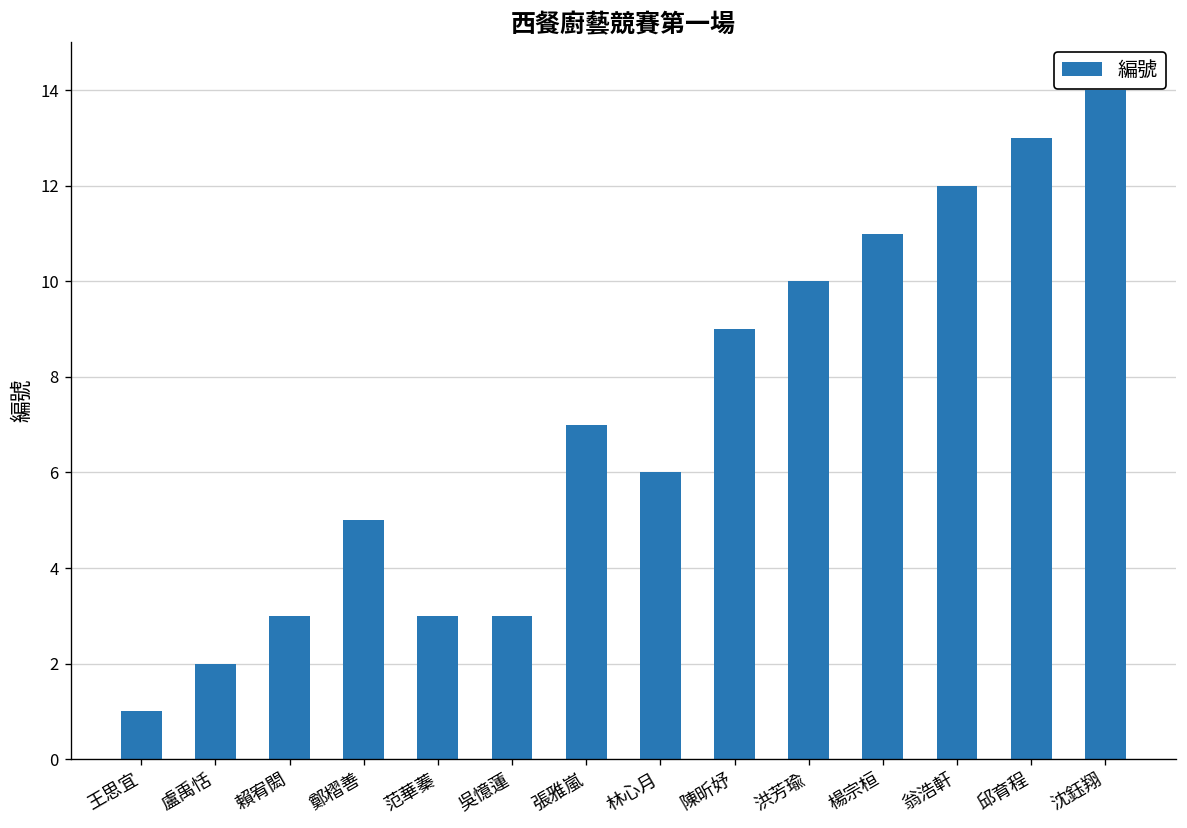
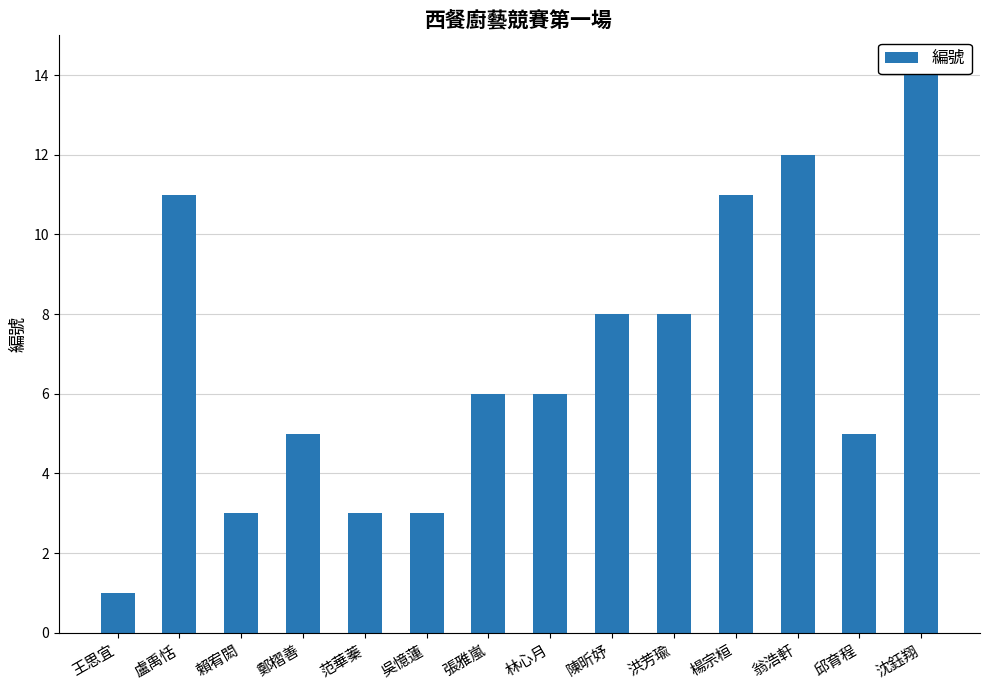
盧禹恬: 2 -> 11
張雅嵐: 7 -> 6
陳昕妤: 9 -> 8
洪芳瑜: 10 -> 8
邱育程: 13 -> 5
